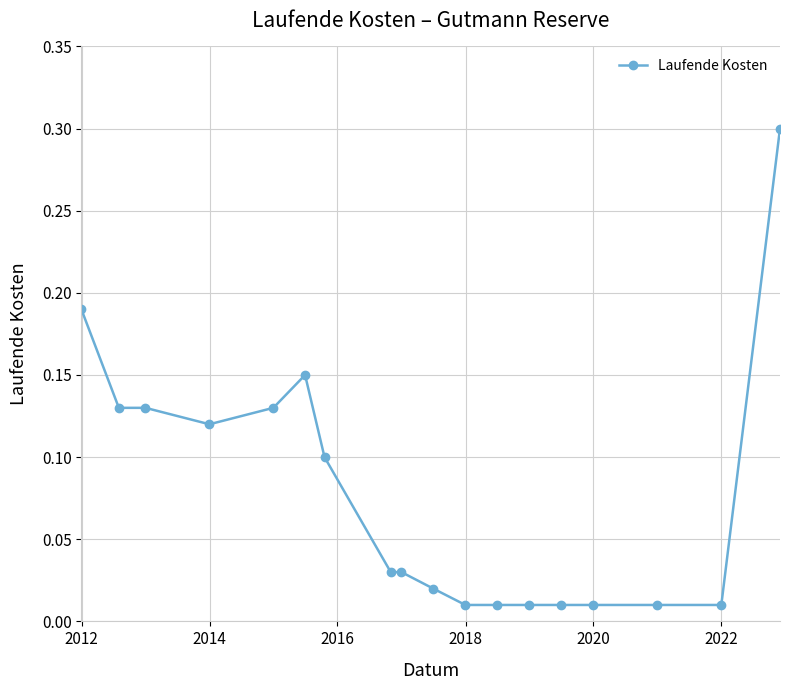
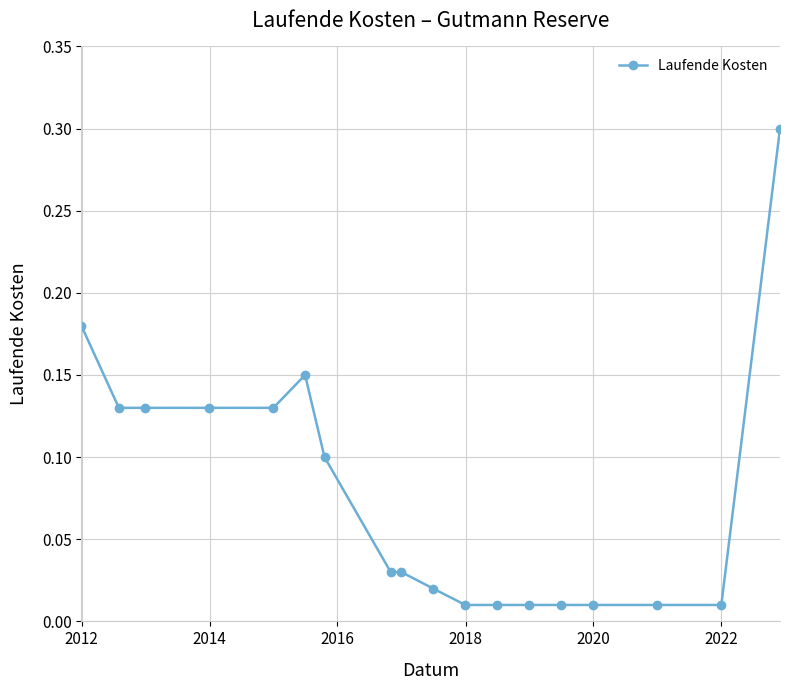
2012: 0.19 -> 0.18
2014: 0.12 -> 0.13
